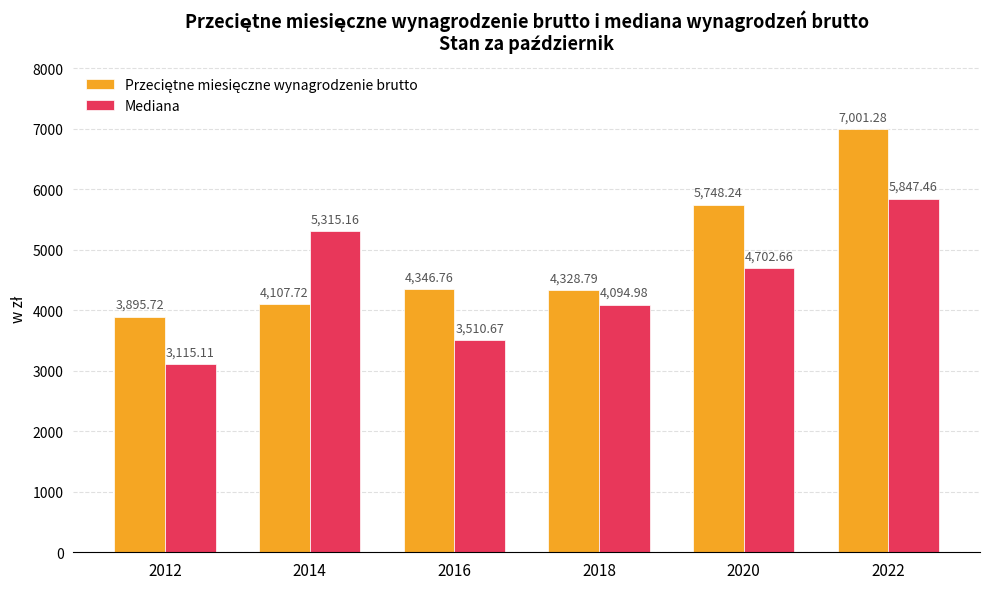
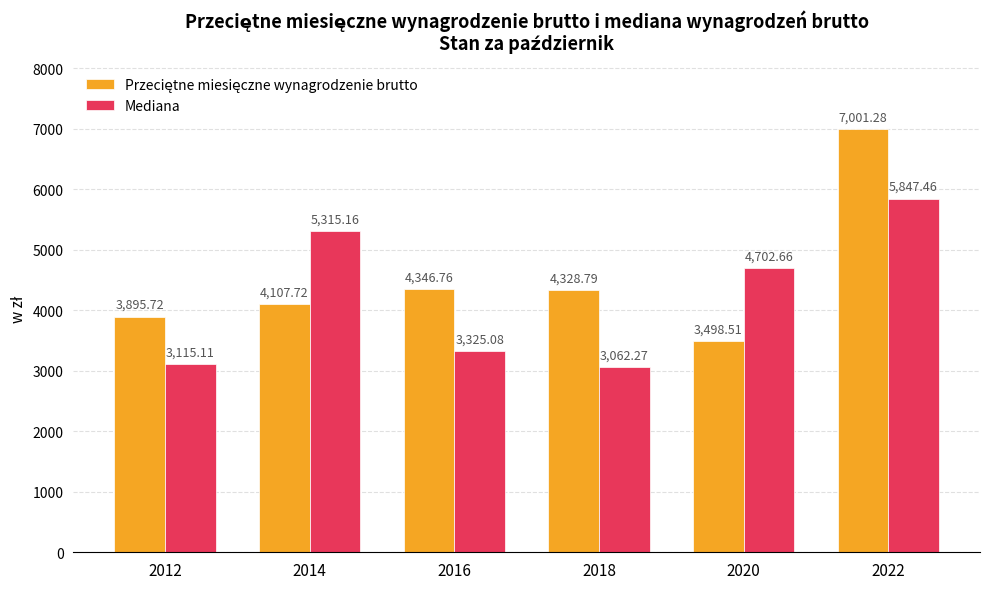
Mediana, 2016: 3,510.67 -> 3,325.08
Mediana, 2018: 4,094.98 -> 3,062.27
Przeciętne miesięczne wynagrodzenie brutto, 2020: 5,748.24 -> 3,498.51
